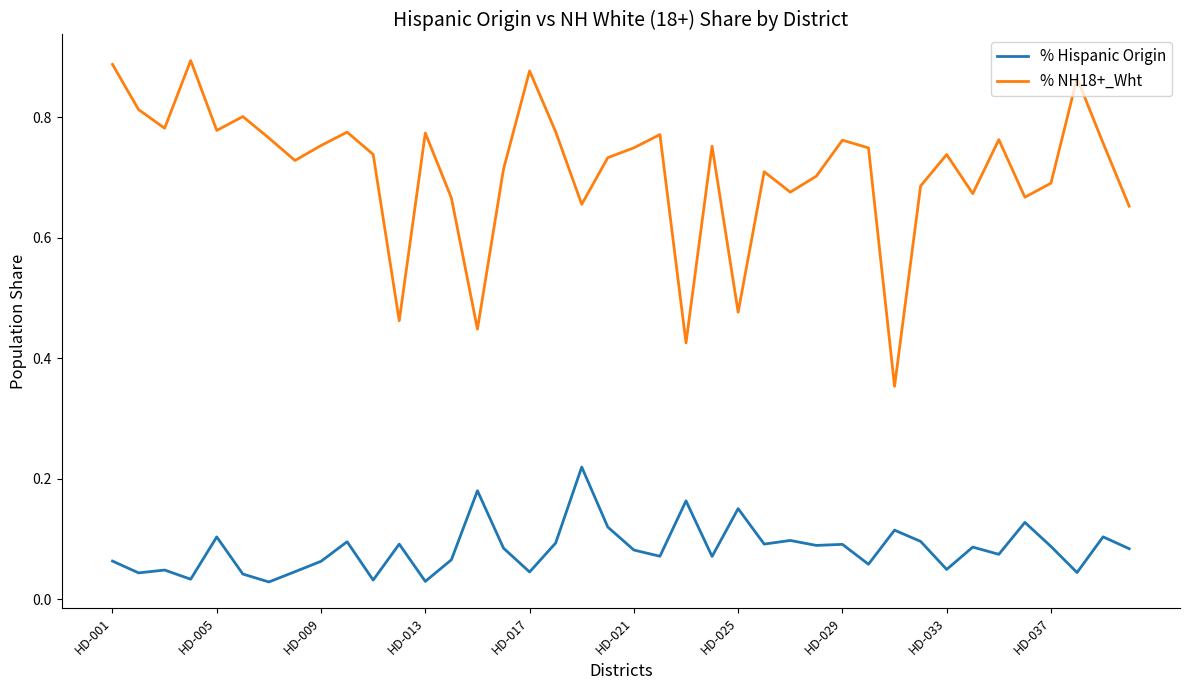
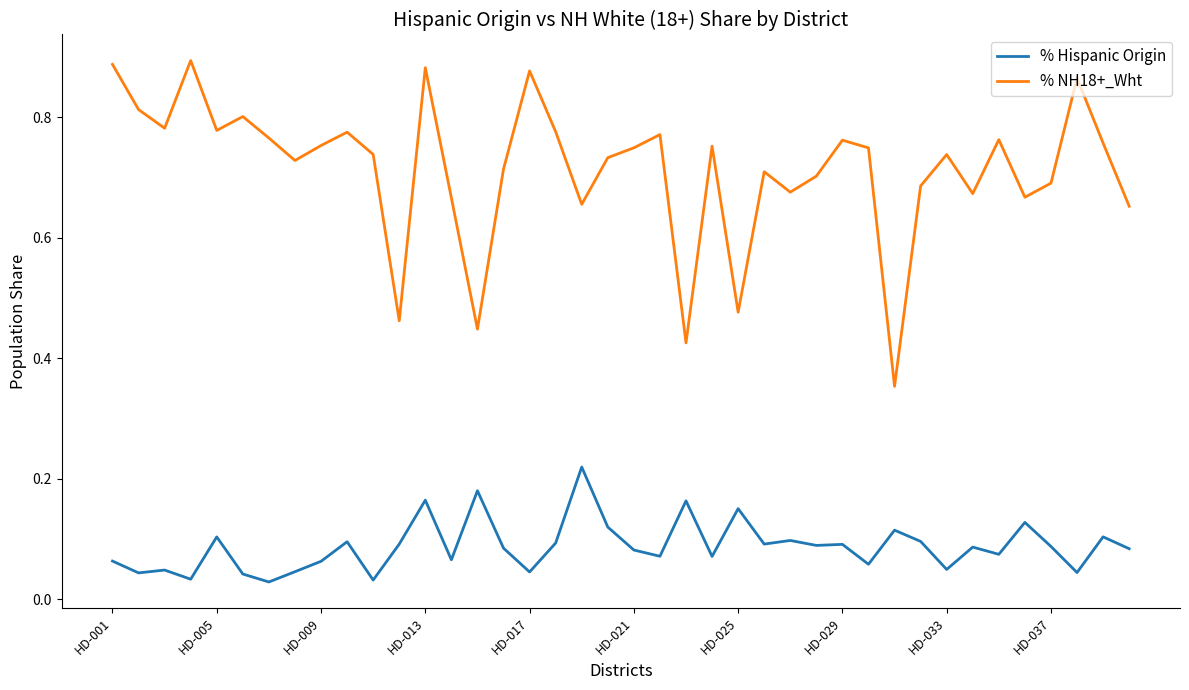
% Hispanic Origin, HD-013: 0.03 -> 0.16
% NH18+_Wht, HD-013: 0.77 -> 0.88
